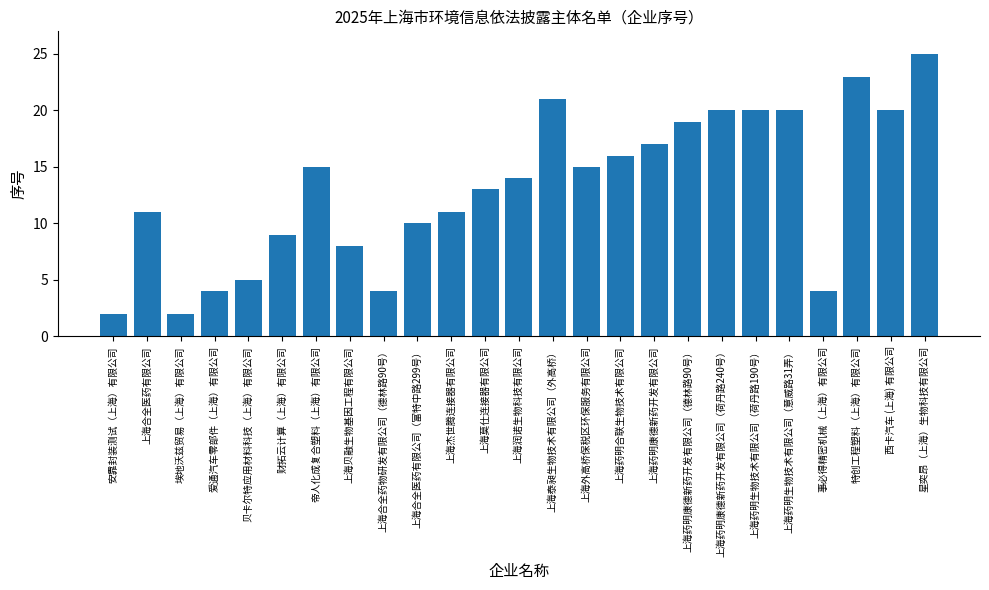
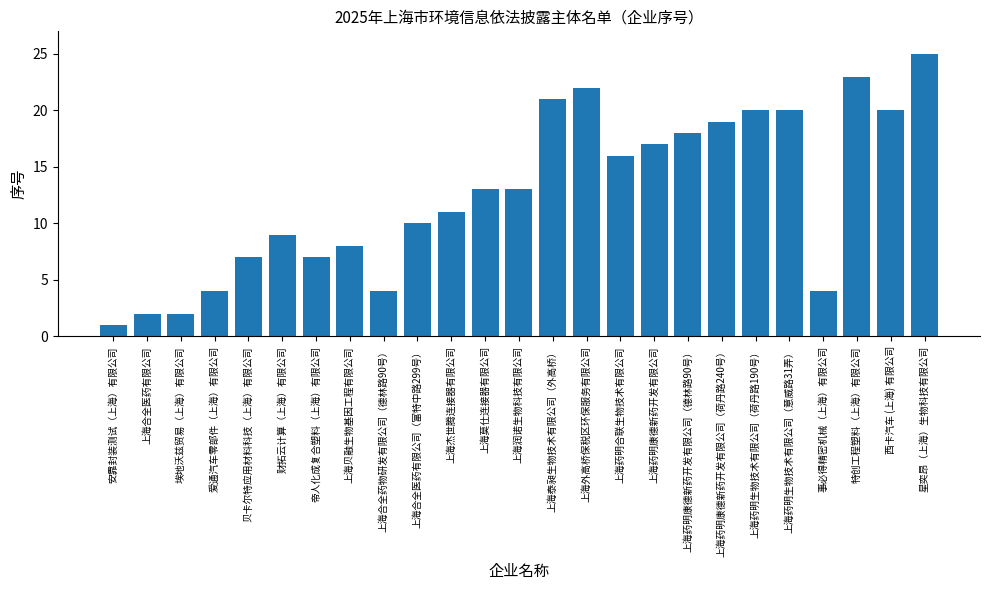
安靠封装测试（上海）有限公司: 2 -> 1
上海合全医药有限公司: 11 -> 2
贝卡尔特应用材料科技（上海）有限公司: 5 -> 7
帝人化成复合塑料（上海）有限公司: 15 -> 7
上海润诺生物科技有限公司: 14 -> 13
上海外高桥保税区环保服务有限公司: 15 -> 22
上海药明康德新药开发有限公司（德林路90号）: 19 -> 18
上海药明康德新药开发有限公司（荷丹路240号）: 20 -> 19
